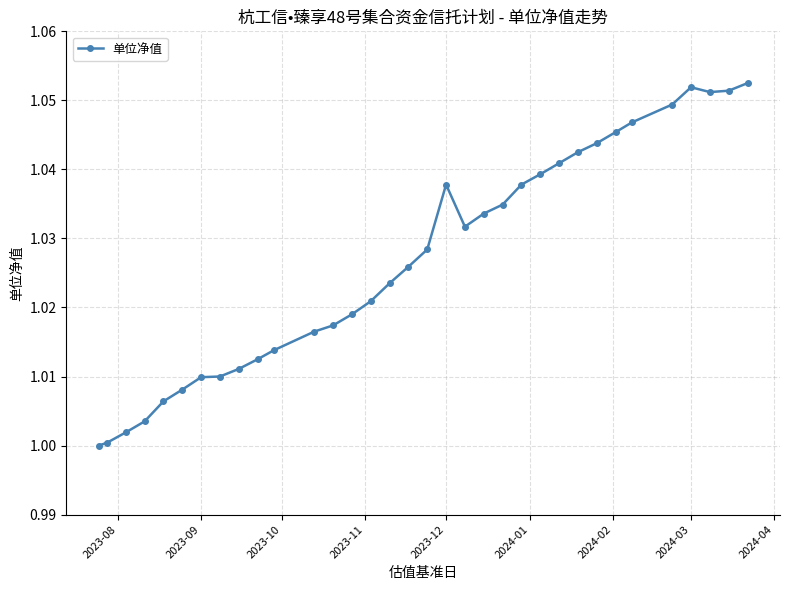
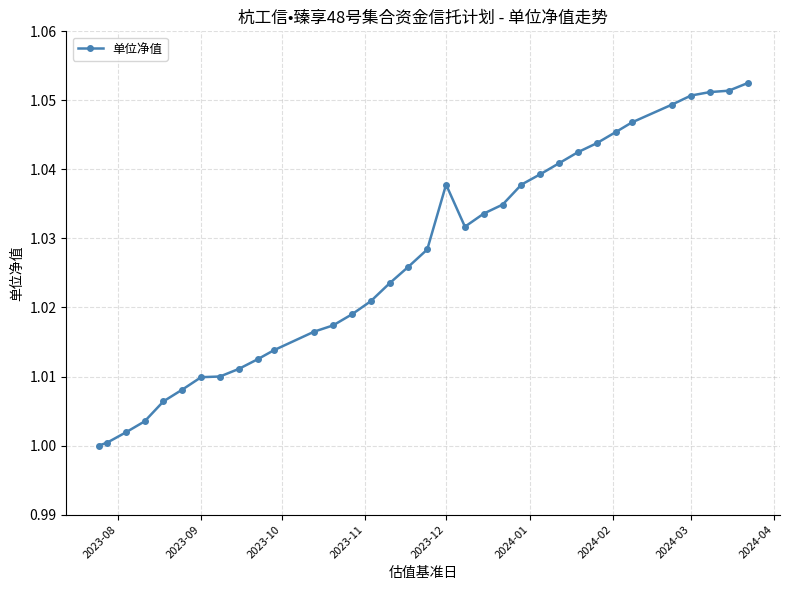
2024-03: 1.052 -> 1.051
